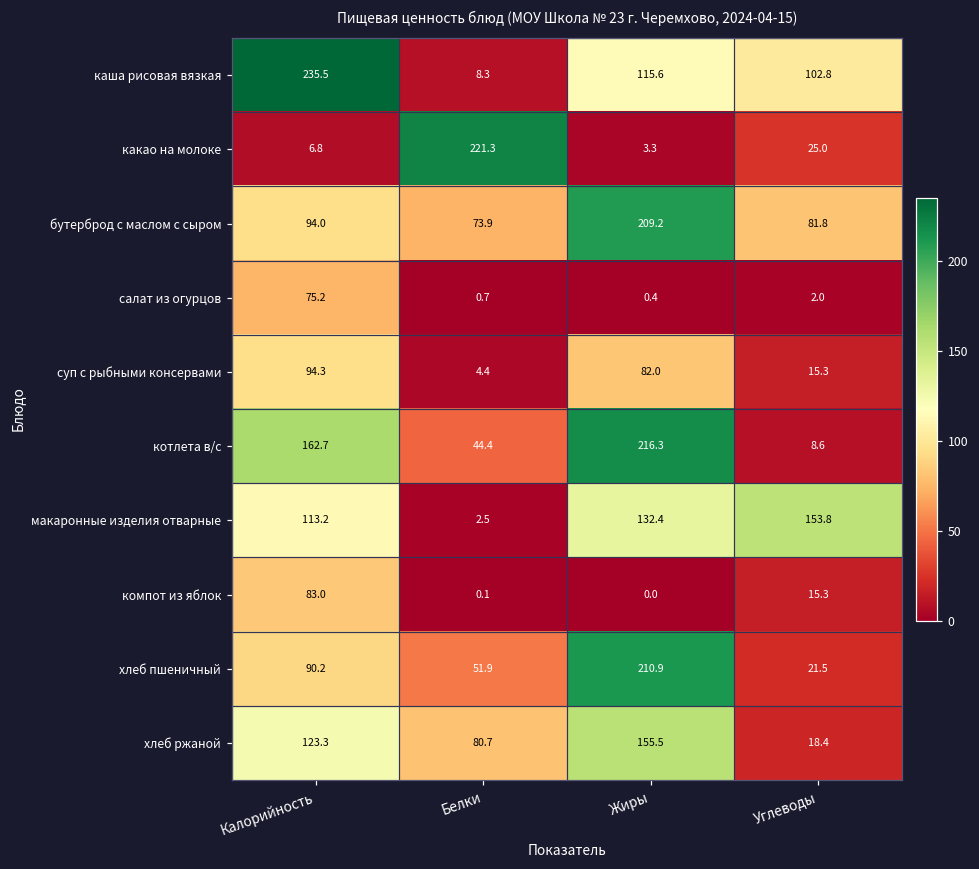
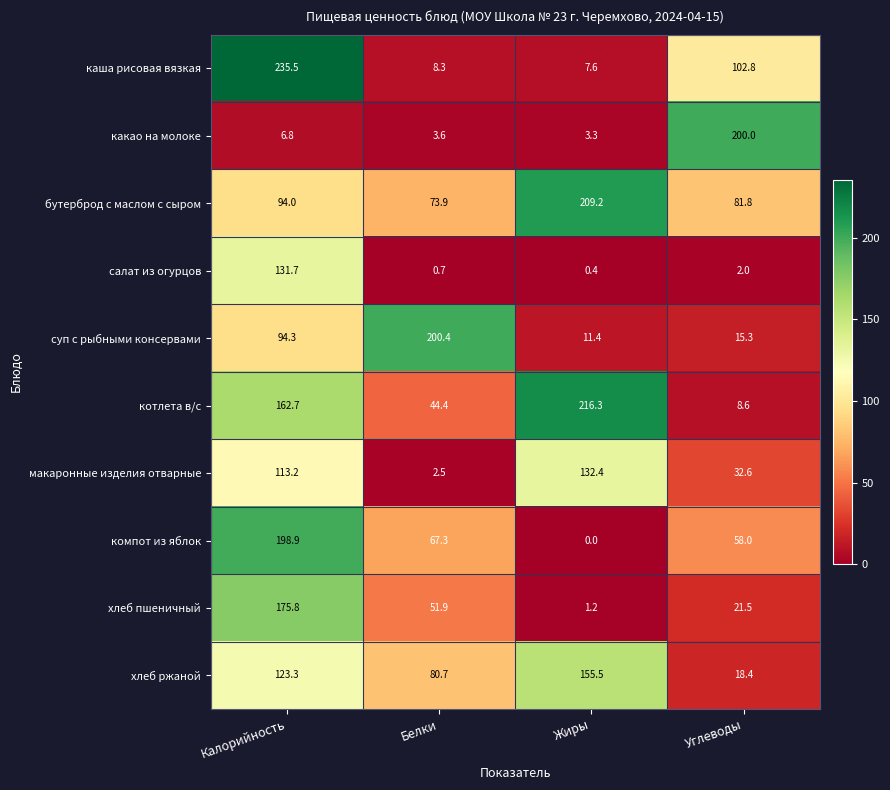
каша рисовая вязкая, Жиры: 115.6 -> 7.6
какао на молоке, Белки: 221.3 -> 3.6
какао на молоке, Углеводы: 25.0 -> 200.0
салат из огурцов, Калорийность: 75.2 -> 131.7
суп с рыбными консервами, Белки: 4.4 -> 200.4
суп с рыбными консервами, Жиры: 82.0 -> 11.4
макаронные изделия отварные, Углеводы: 153.8 -> 32.6
компот из яблок, Калорийность: 83.0 -> 198.9
компот из яблок, Белки: 0.1 -> 67.3
компот из яблок, Углеводы: 15.3 -> 58.0
хлеб пшеничный, Калорийность: 90.2 -> 175.8
хлеб пшеничный, Жиры: 210.9 -> 1.2
